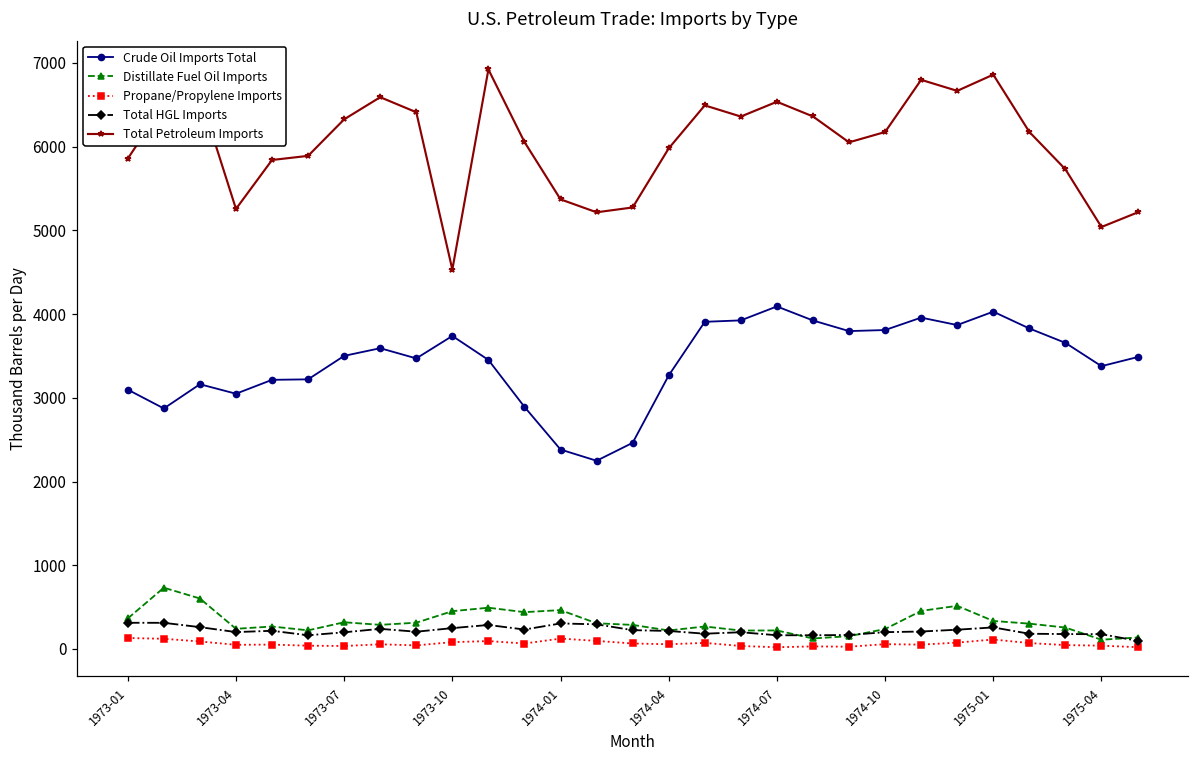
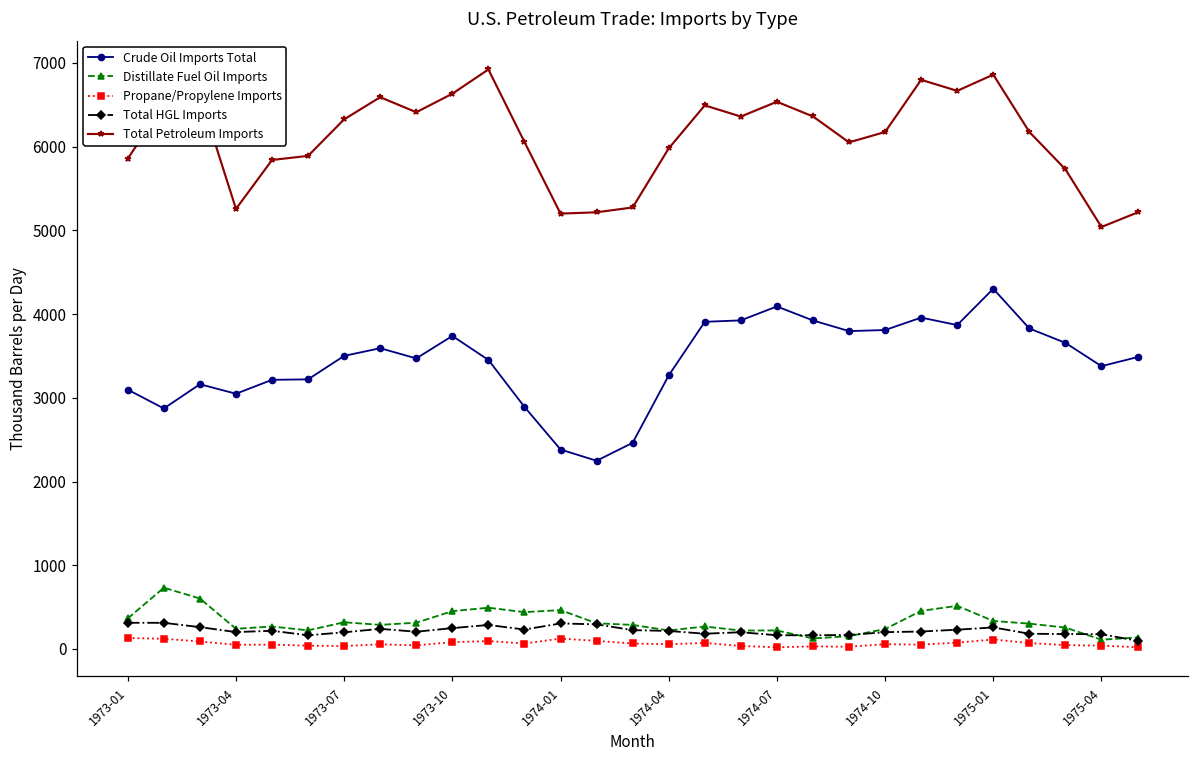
Total Petroleum Imports, 1973-10: 4500 -> 6600
Total Petroleum Imports, 1974-01: 5400 -> 5200
Crude Oil Imports Total, 1975-01: 4000 -> 4300
